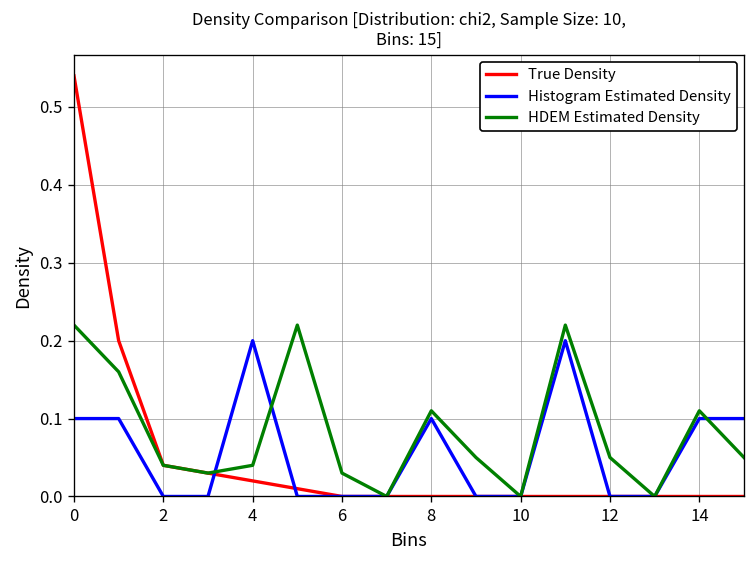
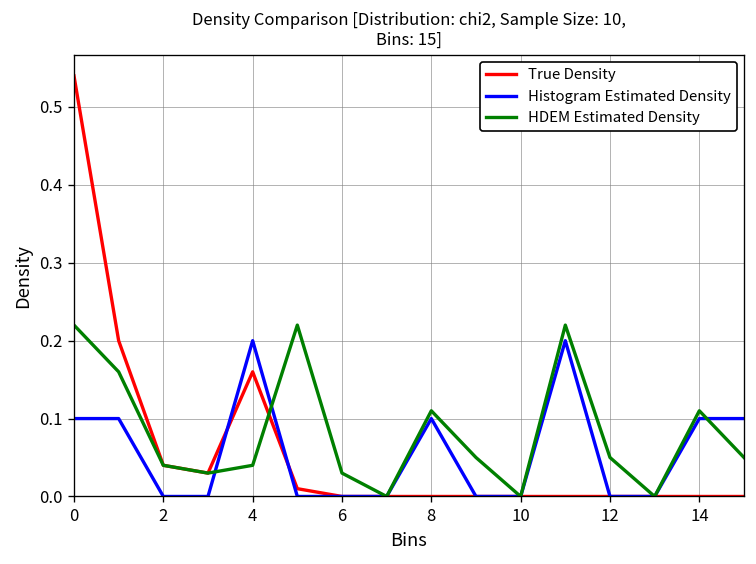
True Density, 4: 0.02 -> 0.16
